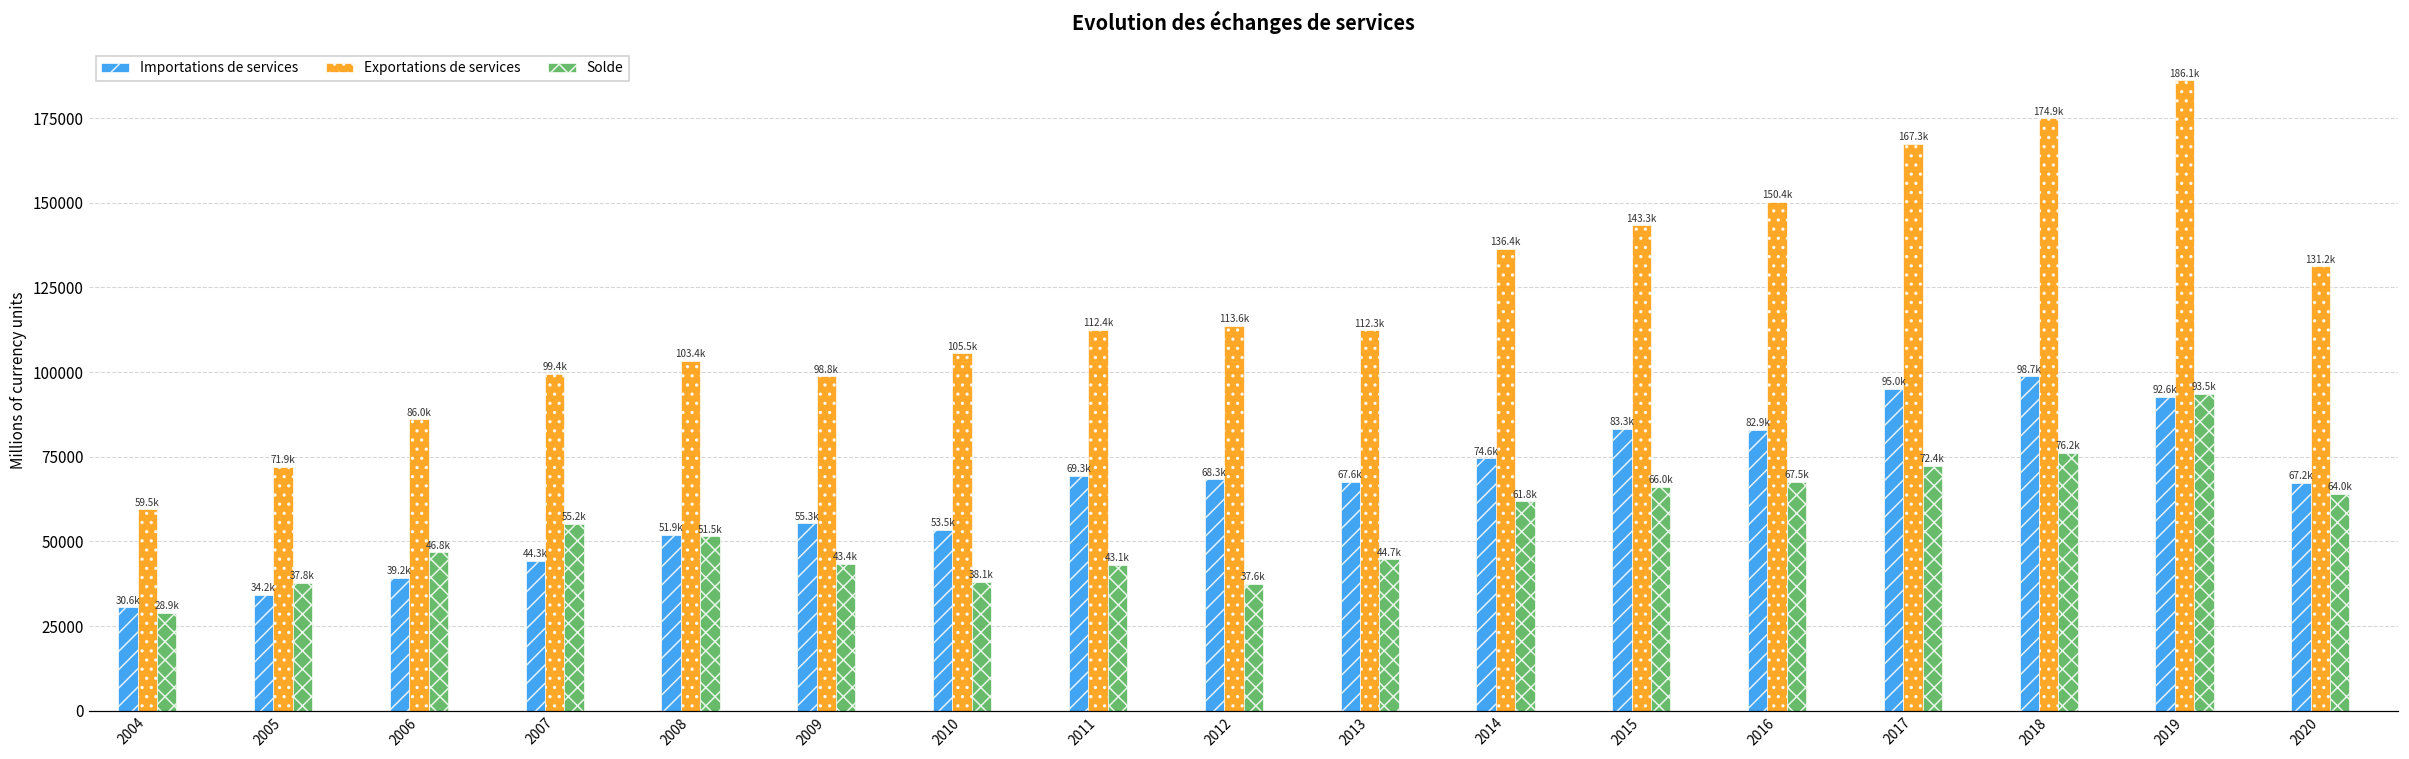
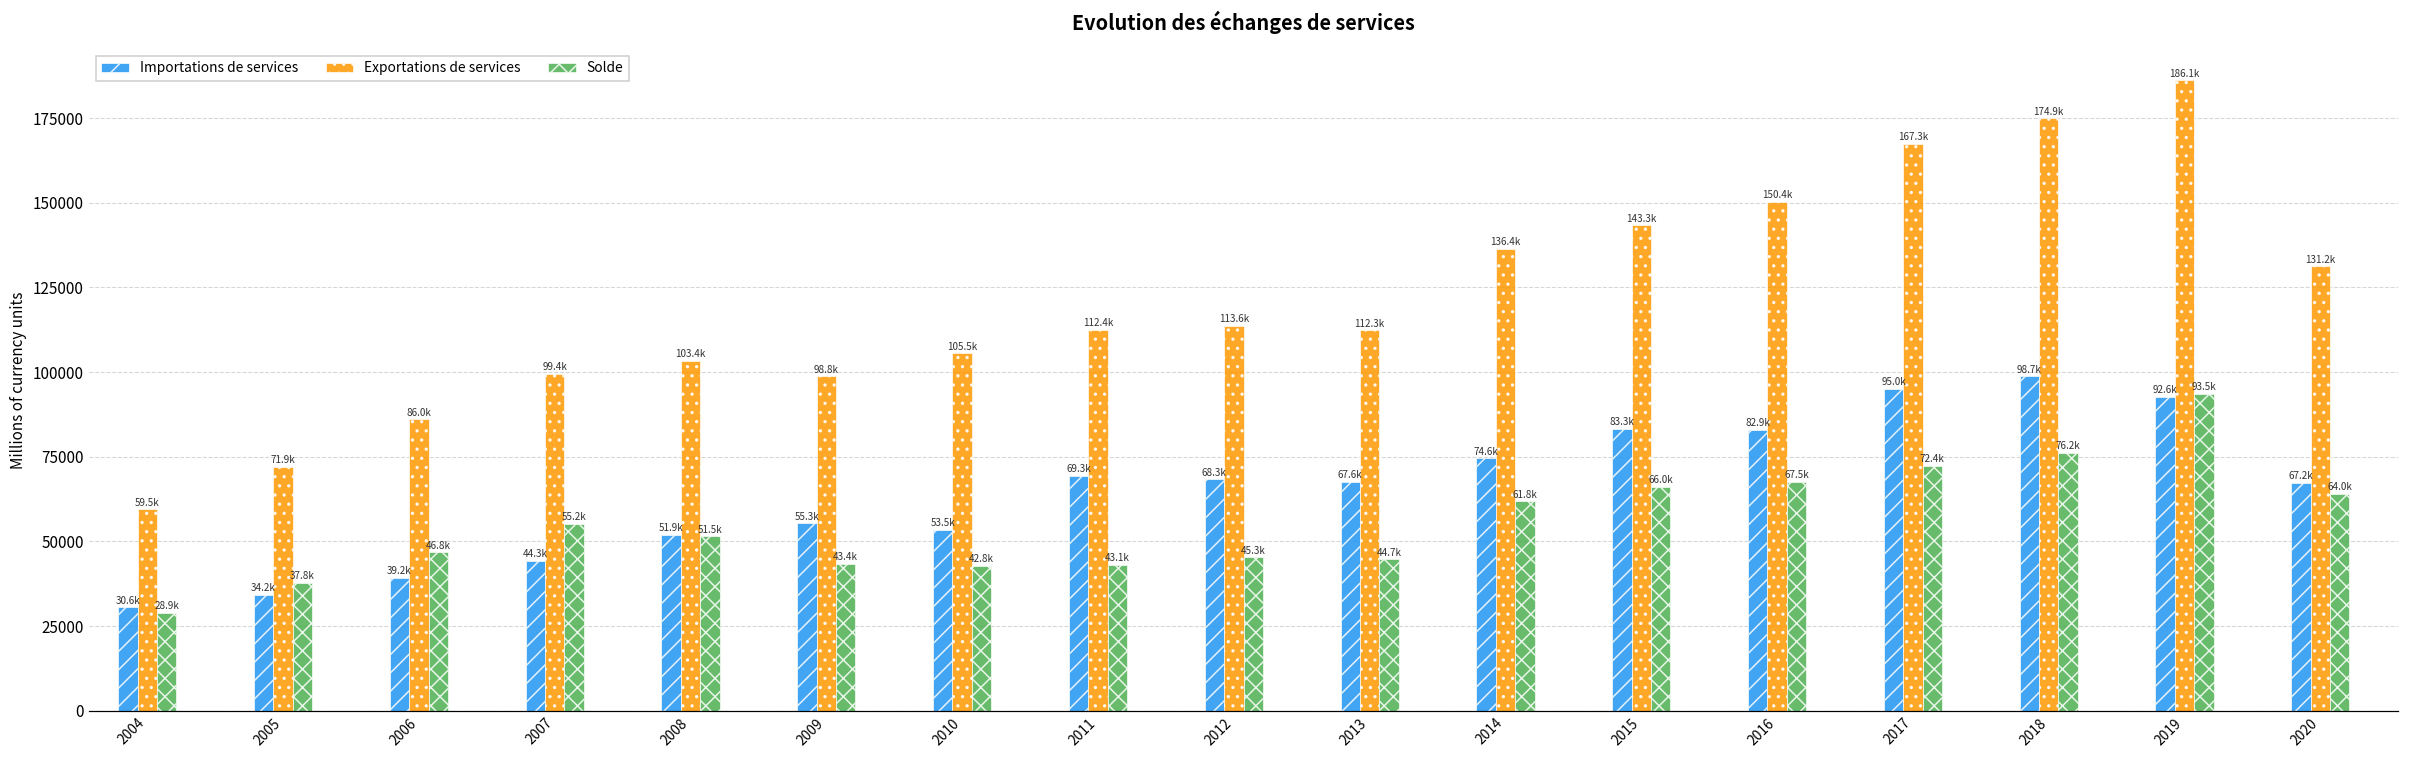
Solde, 2010: 38.1k -> 42.8k
Solde, 2012: 37.6k -> 45.3k
